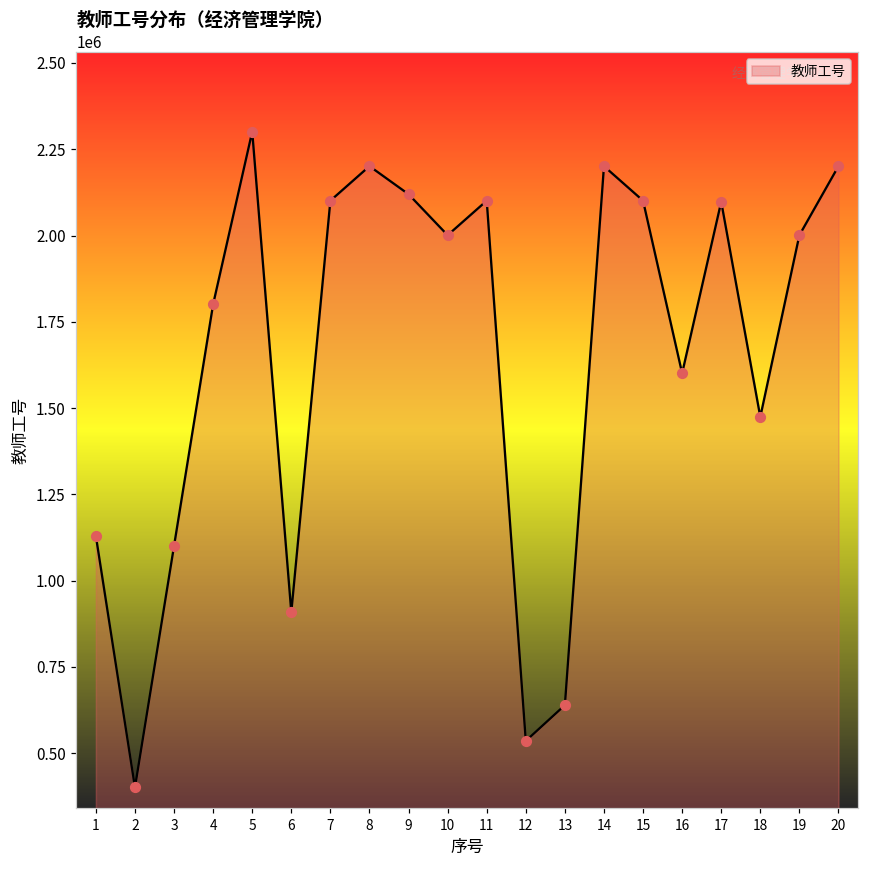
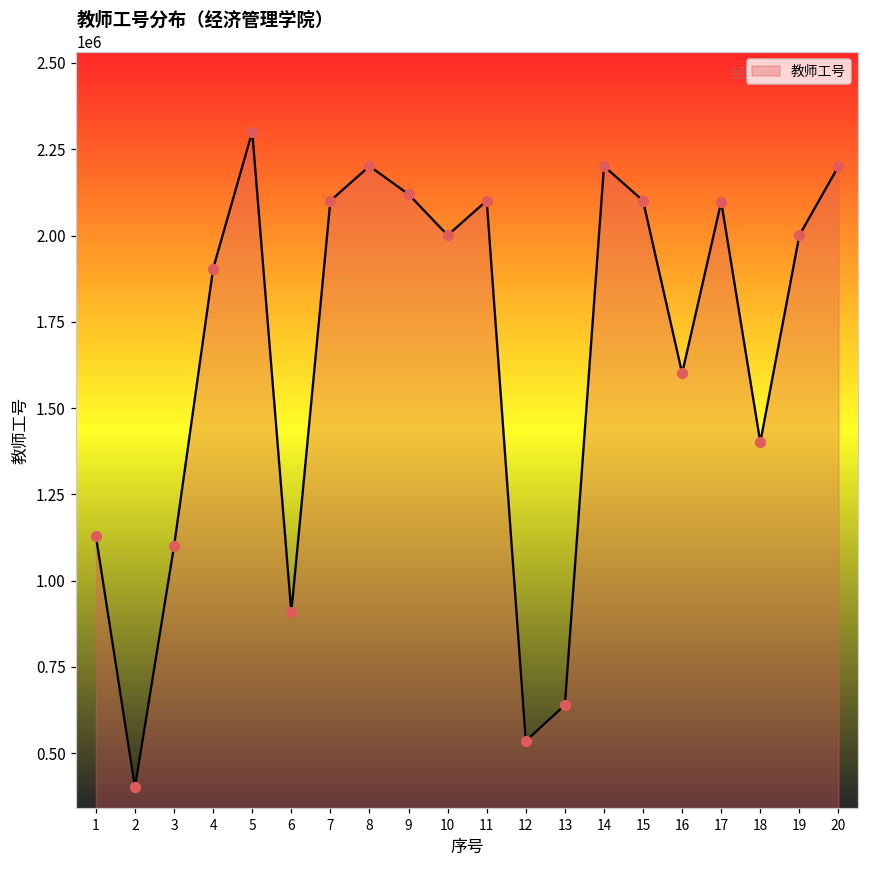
4: 1800000 -> 1900000
18: 1470000 -> 1400000
